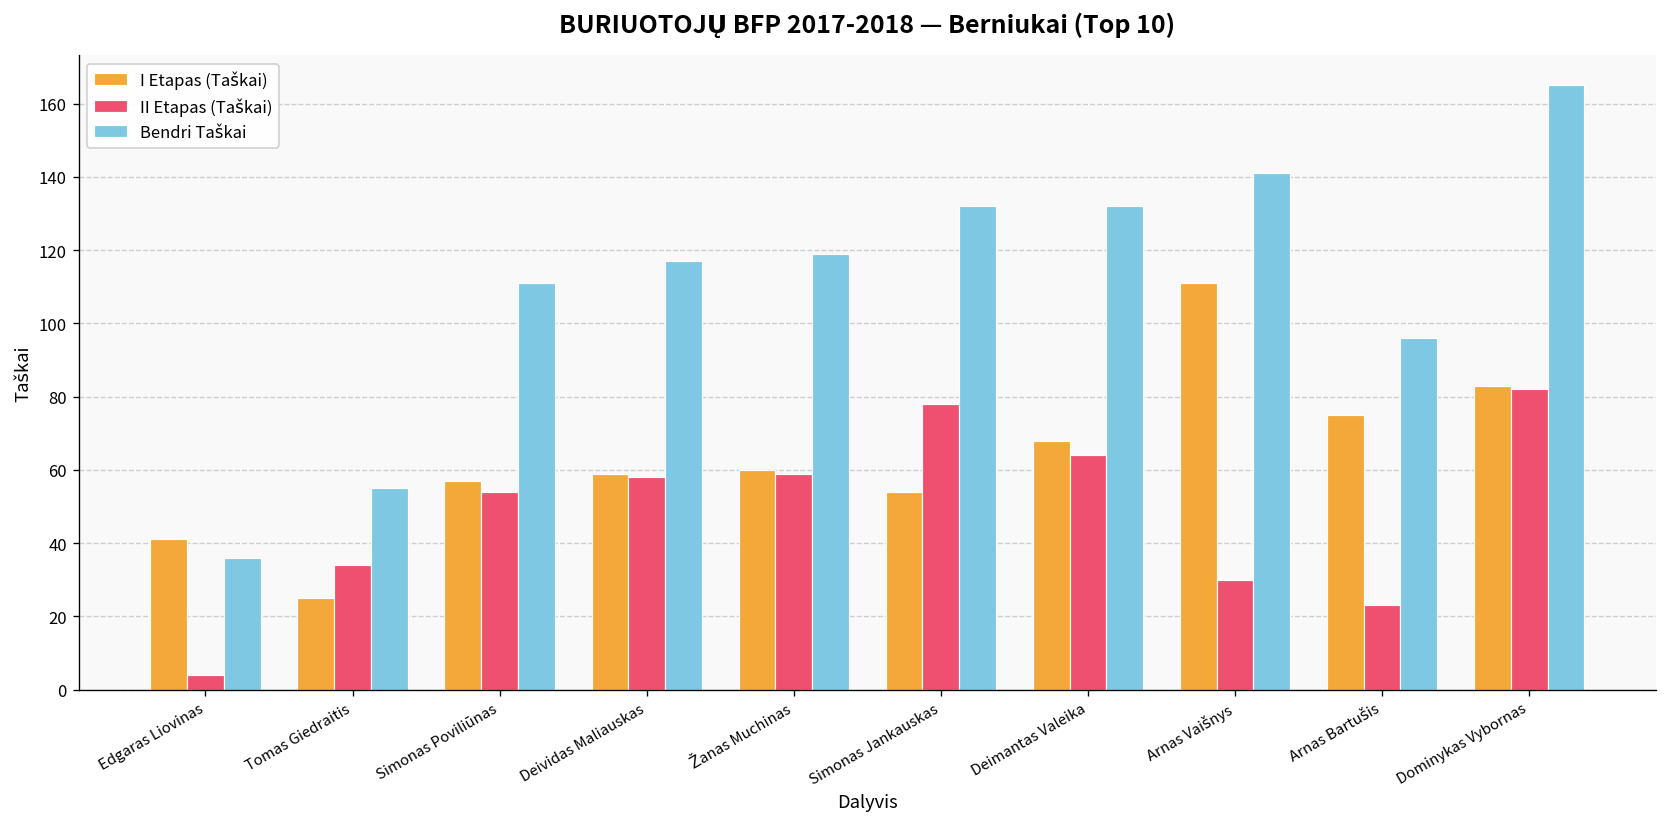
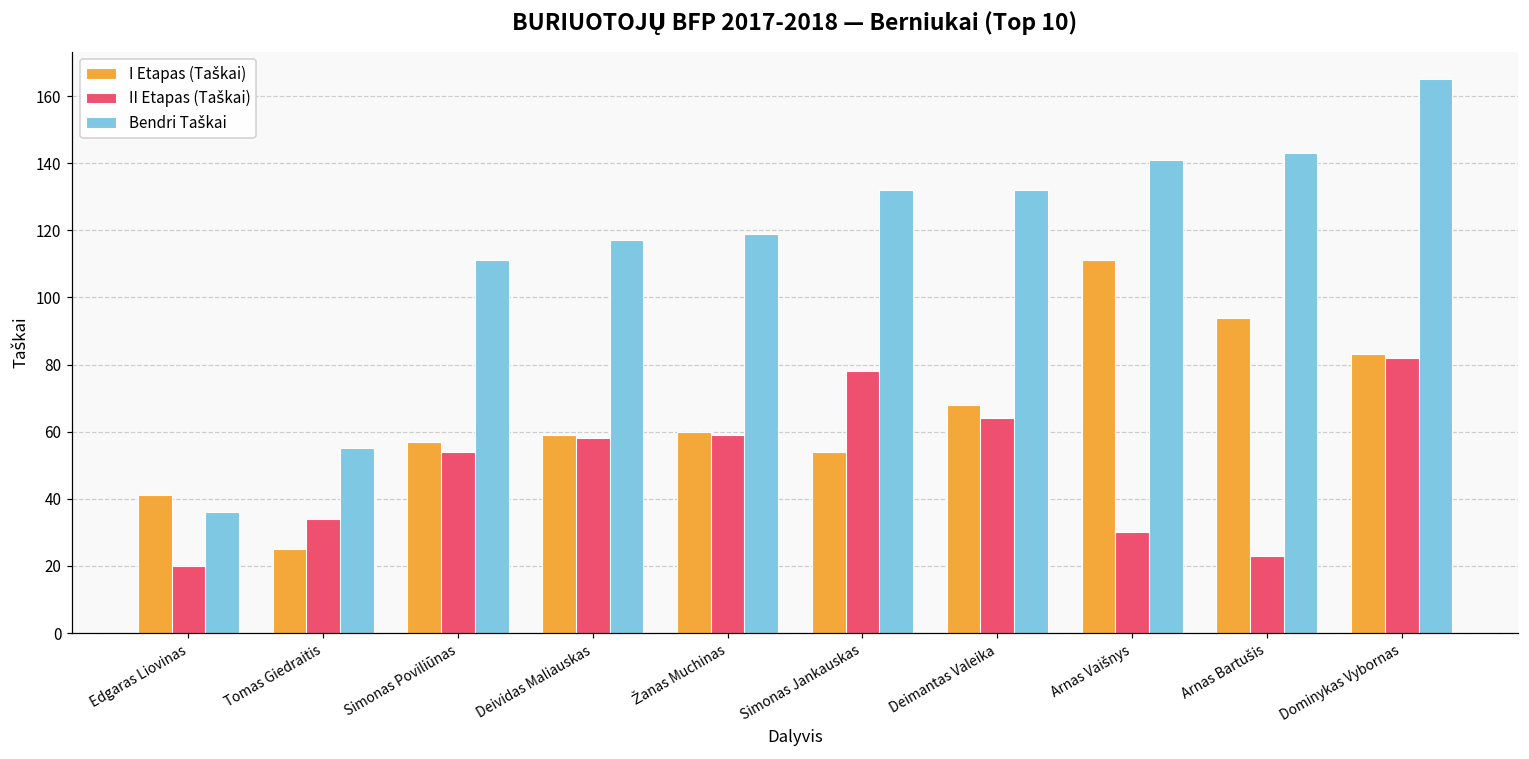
II Etapas (Taškai), Edgaras Liovinas: 4 -> 20
I Etapas (Taškai), Arnas Bartušis: 75 -> 94
Bendri Taškai, Arnas Bartušis: 96 -> 143
